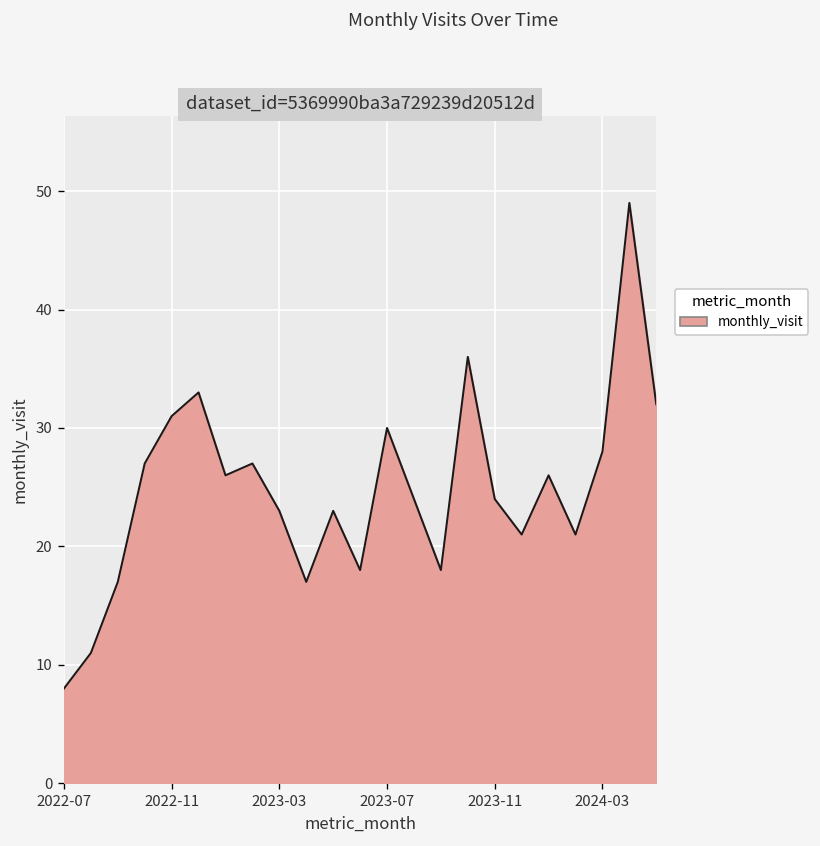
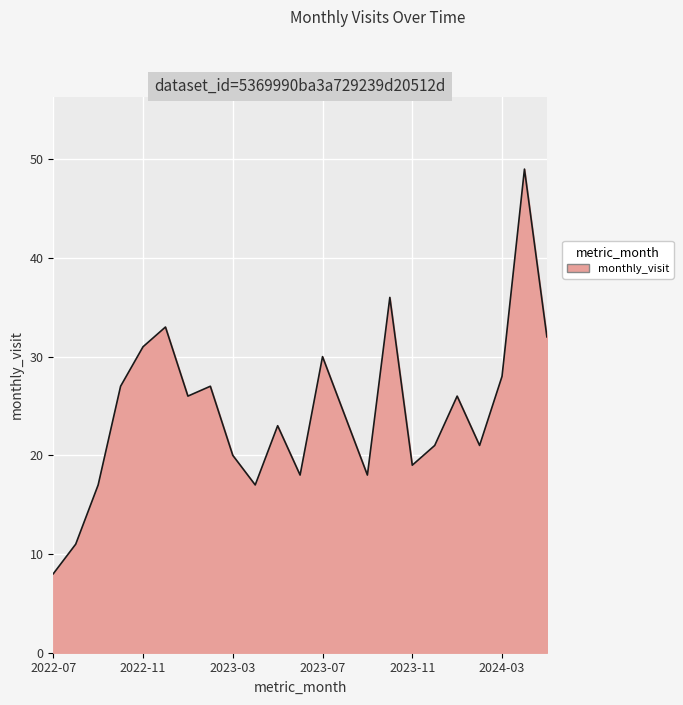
2023-03: 23 -> 20
2023-11: 24 -> 19
